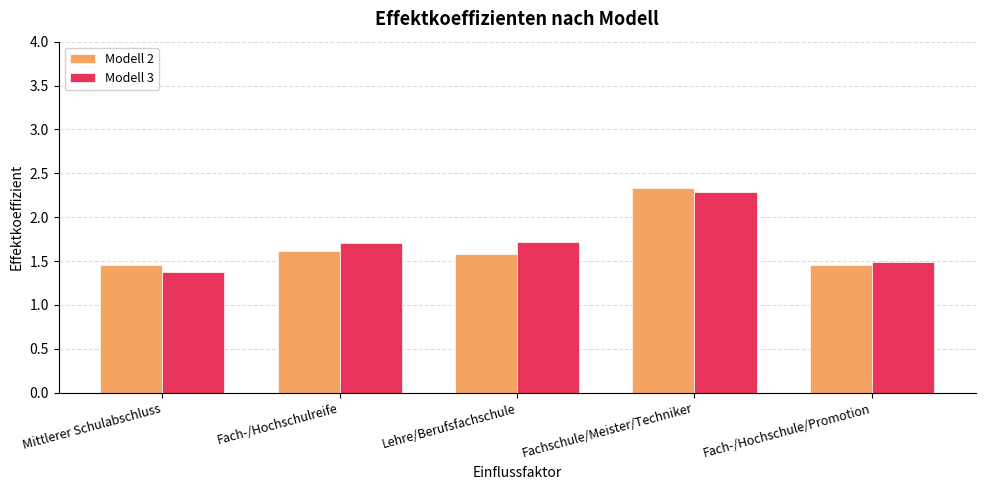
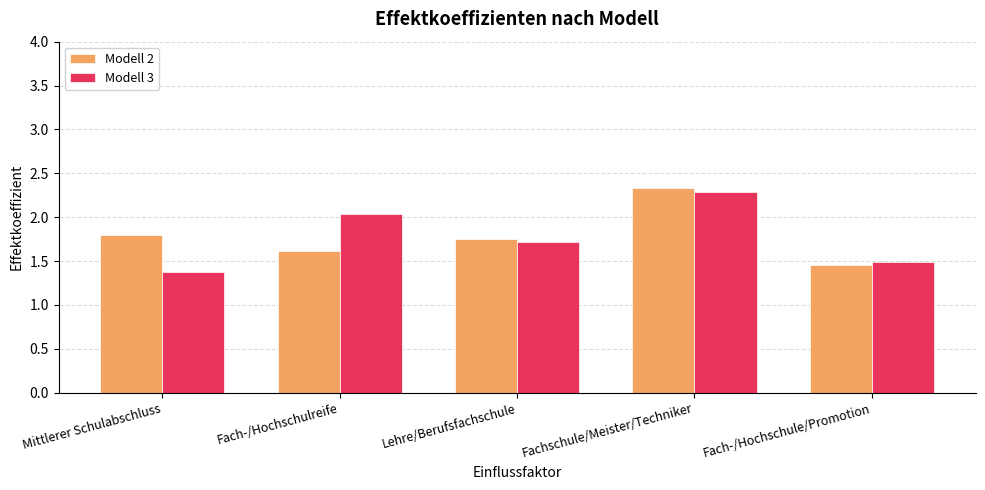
Modell 2, Mittlerer Schulabschluss: 1.5 -> 1.8
Modell 3, Fach-/Hochschulreife: 1.7 -> 2.0
Modell 2, Lehre/Berufsfachschule: 1.6 -> 1.8
